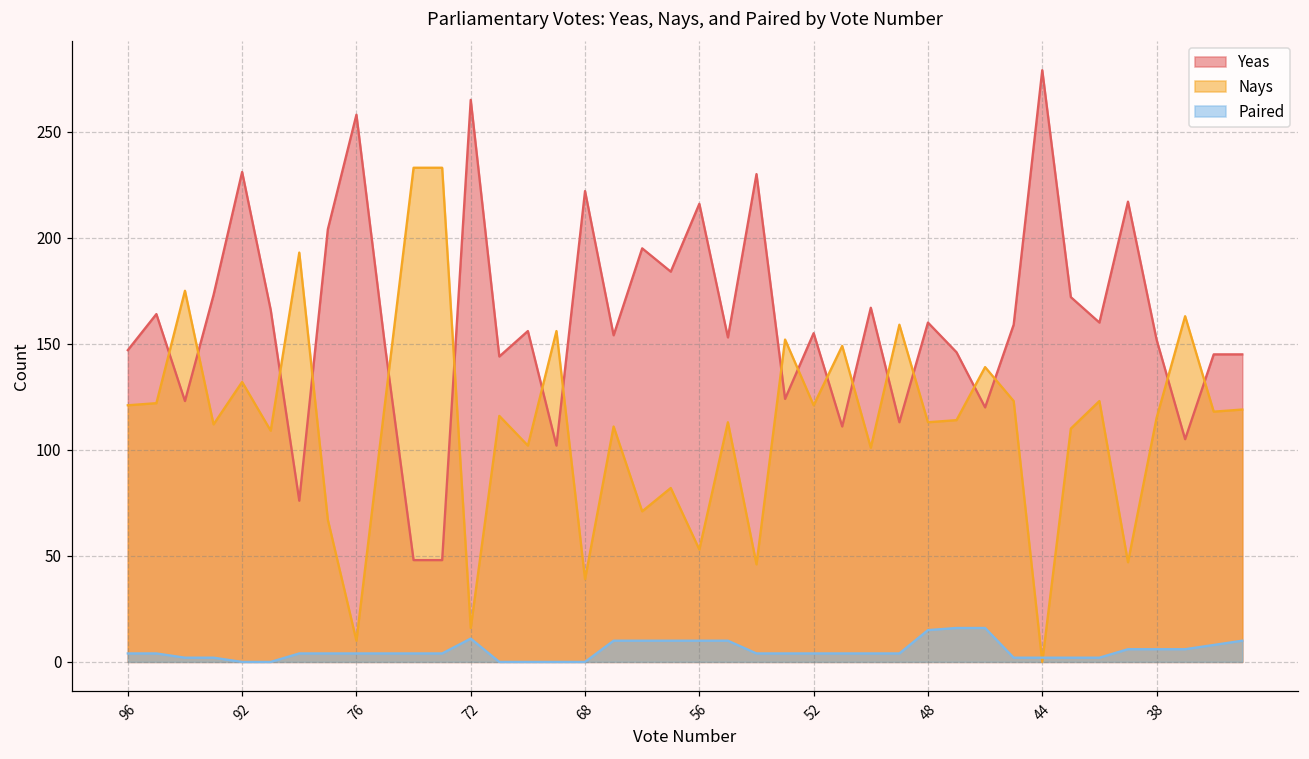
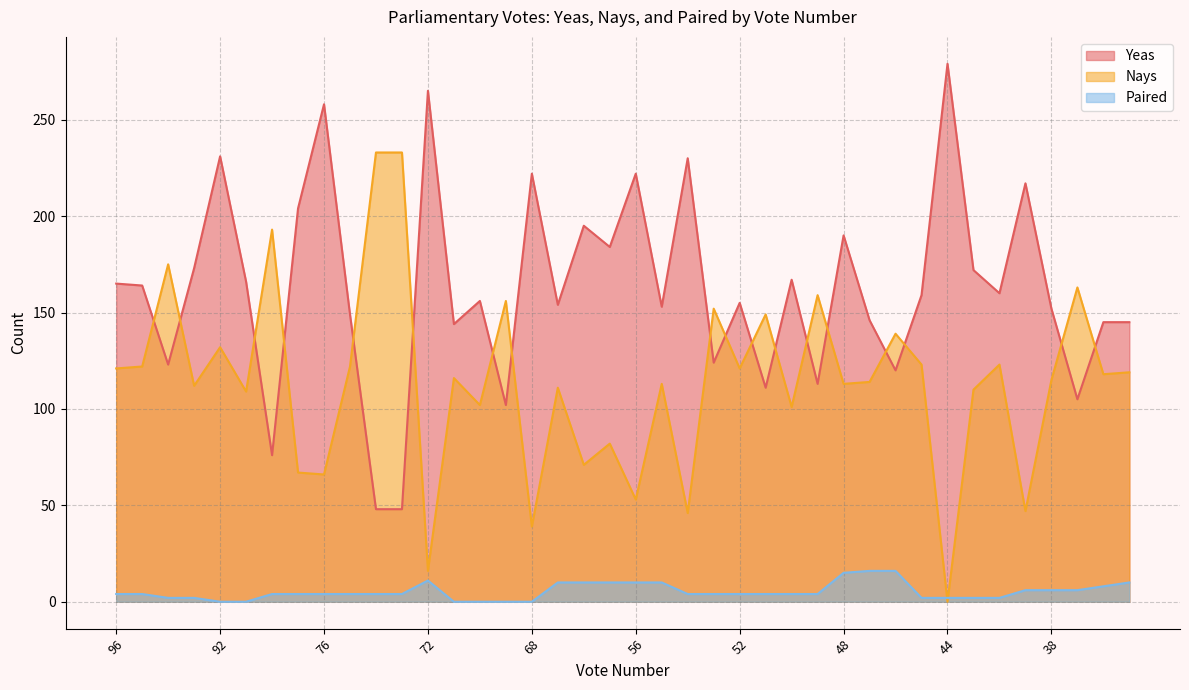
Yeas, 96: 147 -> 165
Nays, 76: 10 -> 66
Yeas, 56: 216 -> 222
Yeas, 48: 160 -> 190
